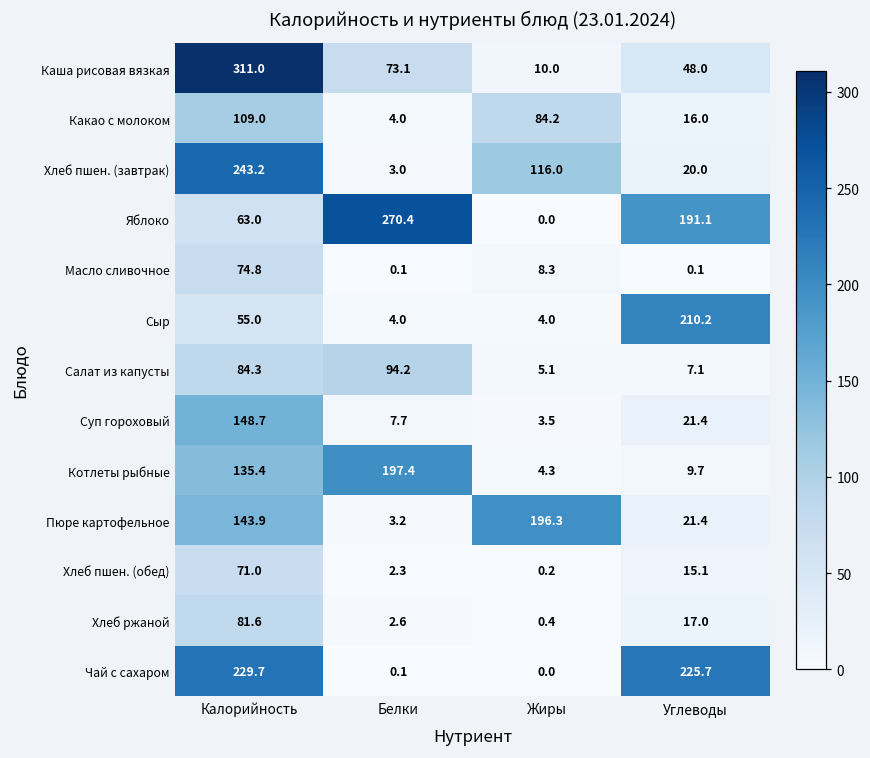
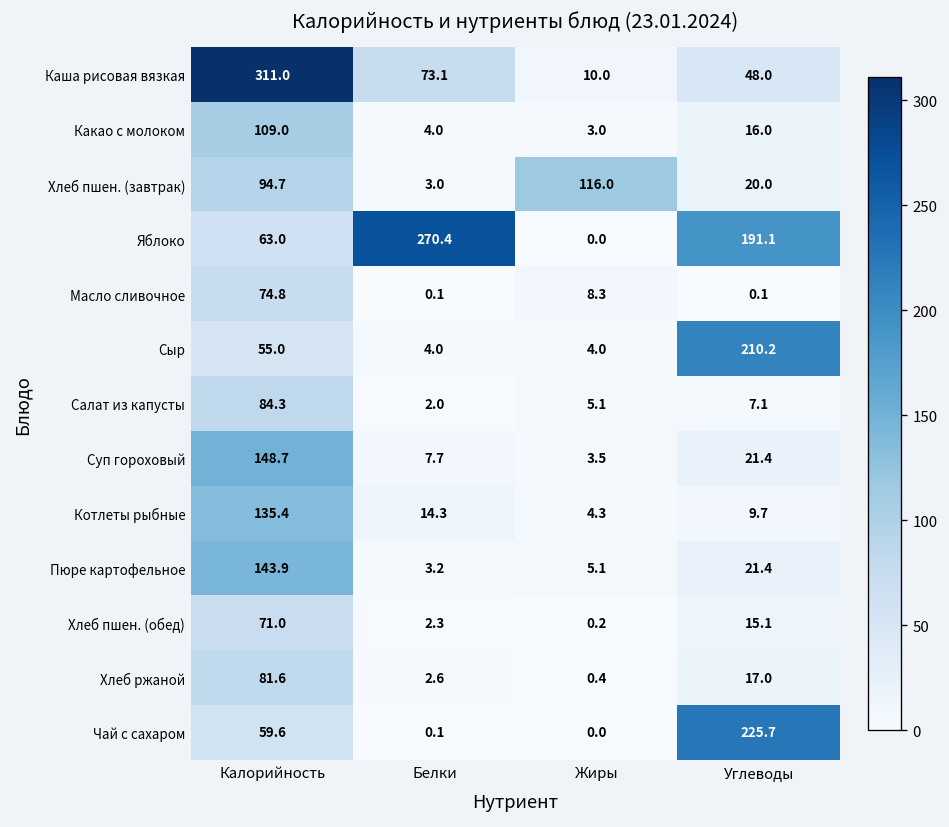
Какао с молоком, Жиры: 84.2 -> 3.0
Хлеб пшен. (завтрак), Калорийность: 243.2 -> 94.7
Салат из капусты, Белки: 94.2 -> 2.0
Котлеты рыбные, Белки: 197.4 -> 14.3
Пюре картофельное, Жиры: 196.3 -> 5.1
Чай с сахаром, Калорийность: 229.7 -> 59.6
